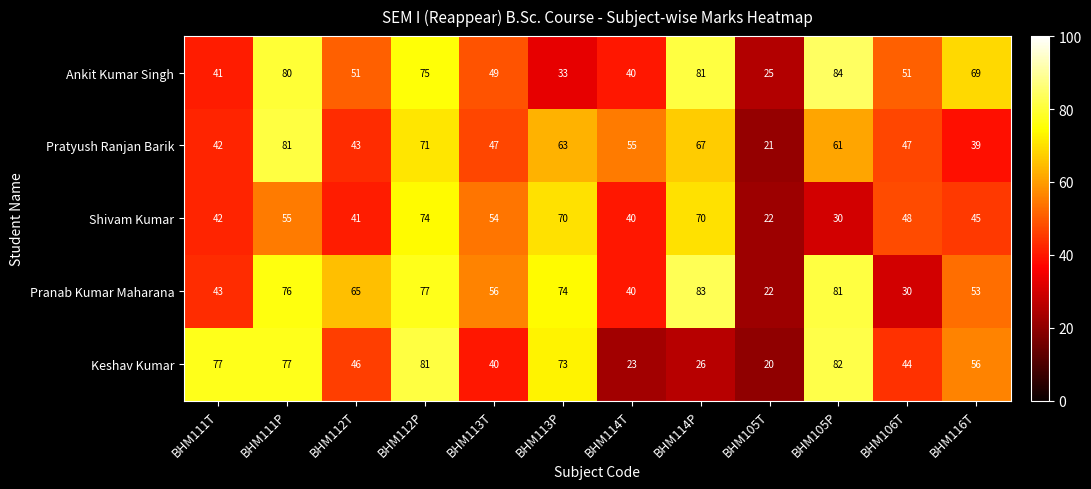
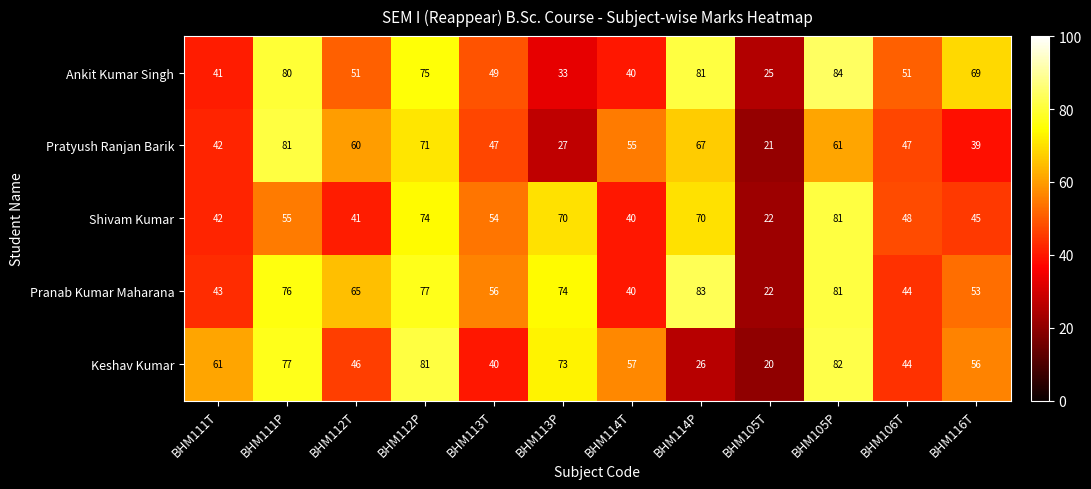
Pratyush Ranjan Barik, BHM112T: 43 -> 60
Pratyush Ranjan Barik, BHM113P: 63 -> 27
Shivam Kumar, BHM105P: 30 -> 81
Pranab Kumar Maharana, BHM106T: 30 -> 44
Keshav Kumar, BHM111T: 77 -> 61
Keshav Kumar, BHM114T: 23 -> 57
